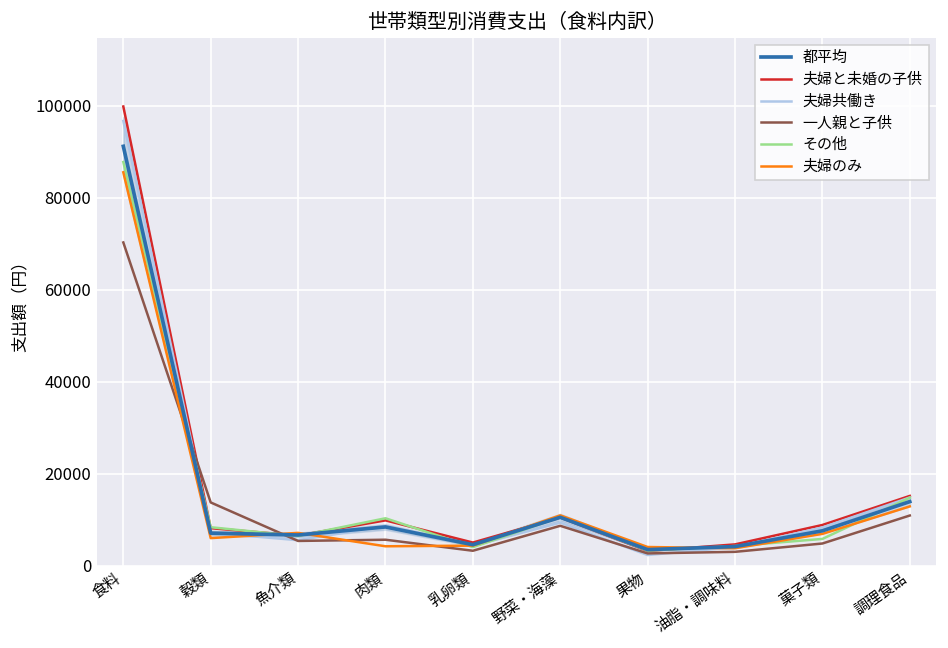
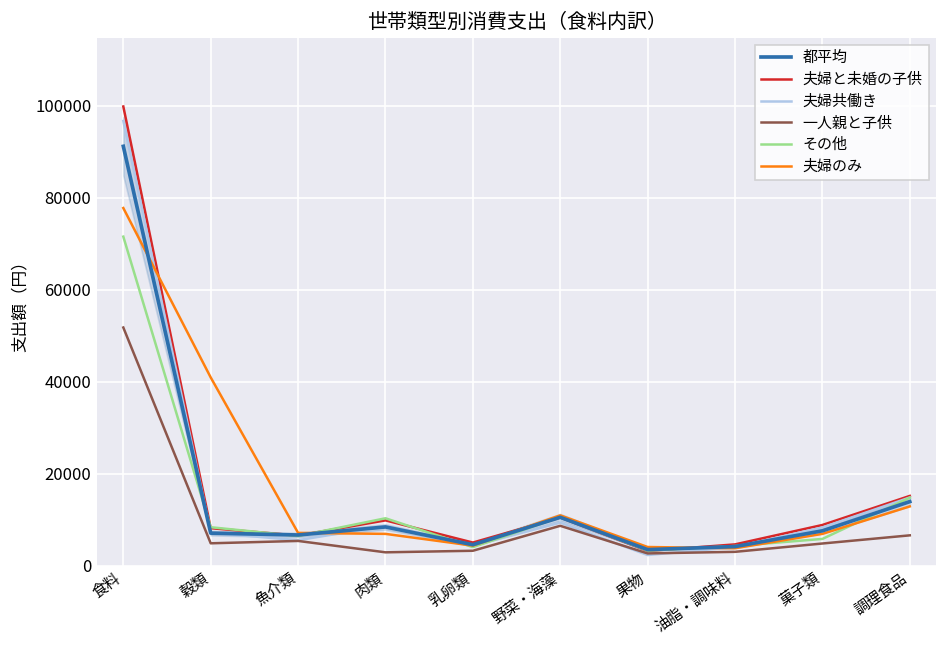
一人親と子供, 食料: 70000 -> 52000
その他, 食料: 88000 -> 72000
夫婦のみ, 食料: 86000 -> 78000
一人親と子供, 穀類: 14000 -> 5000
夫婦のみ, 穀類: 6000 -> 41000
一人親と子供, 肉類: 6000 -> 3000
夫婦のみ, 肉類: 4000 -> 7000
一人親と子供, 調理食品: 11000 -> 7000
